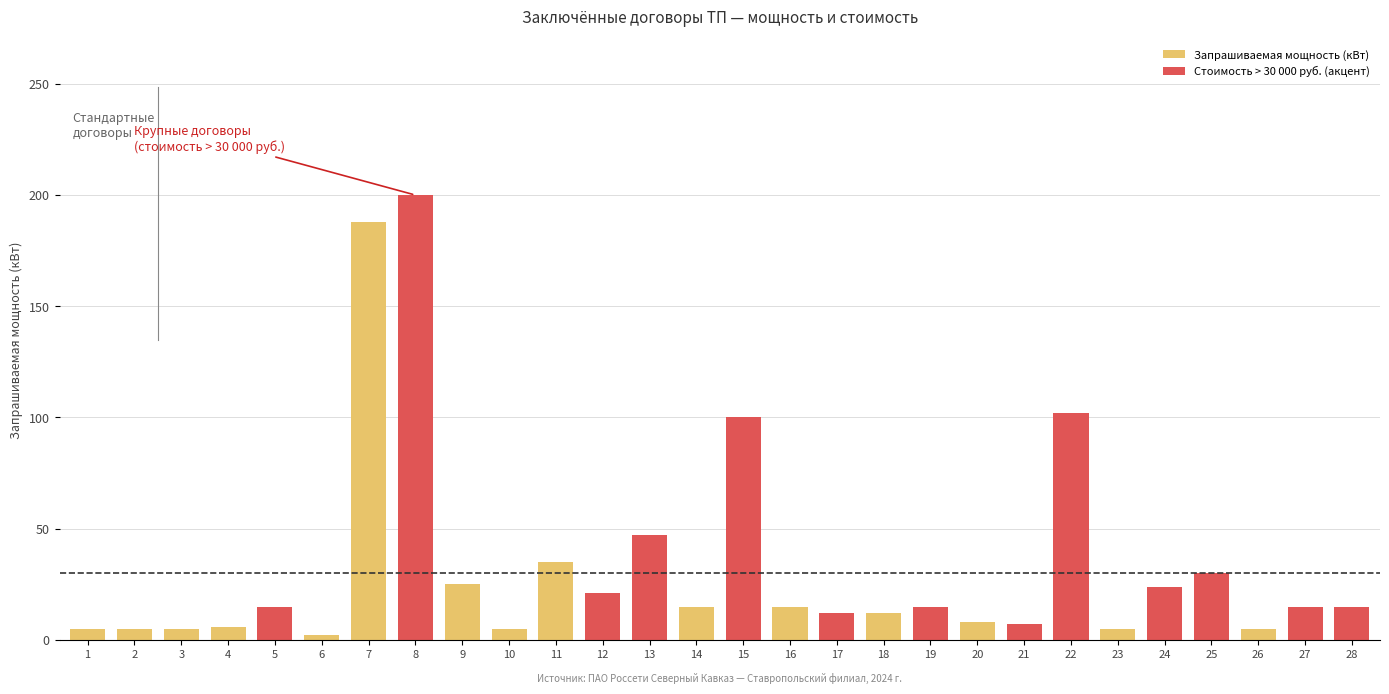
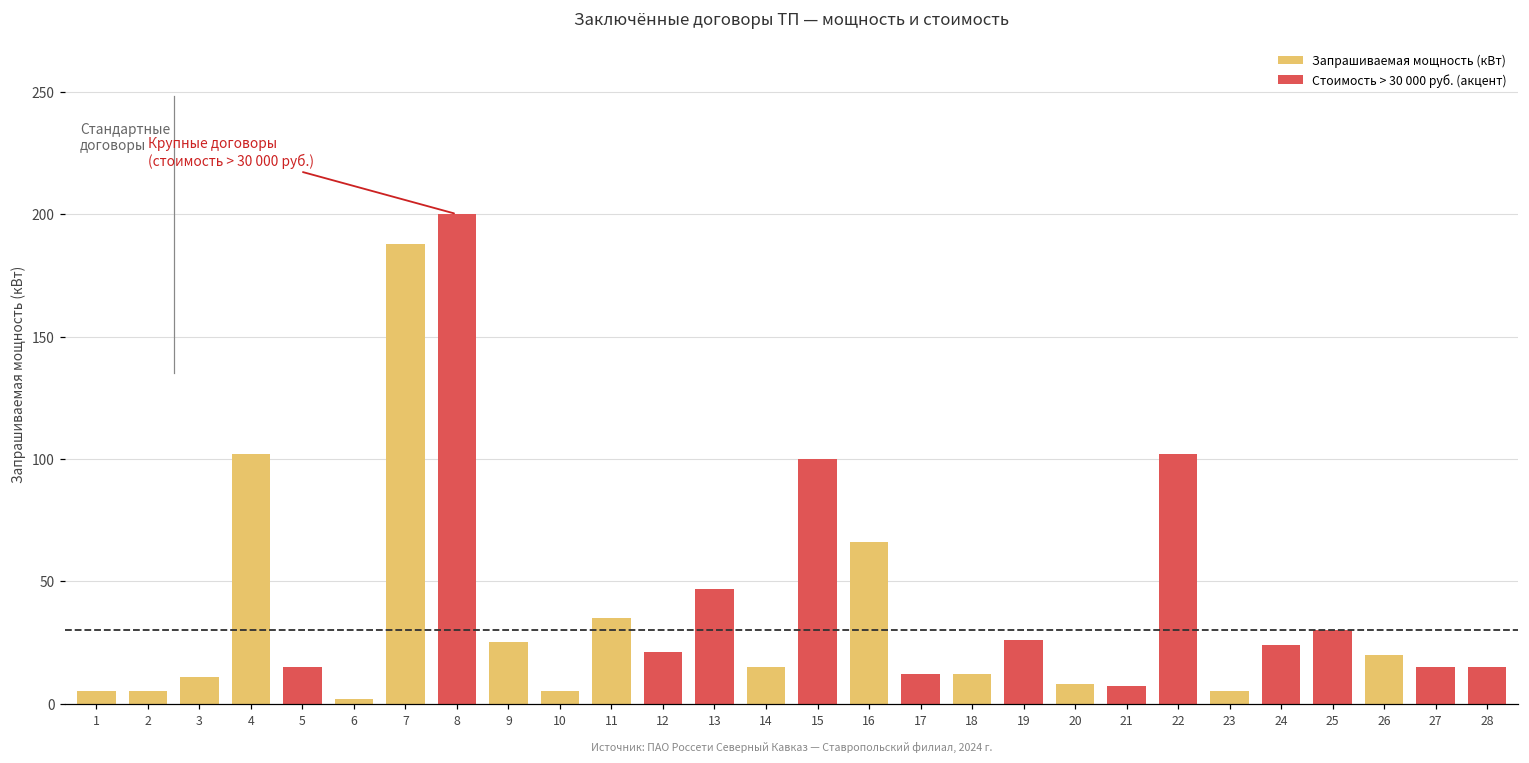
3: 5 -> 11
4: 6 -> 102
16: 15 -> 66
19: 15 -> 26
26: 5 -> 20
